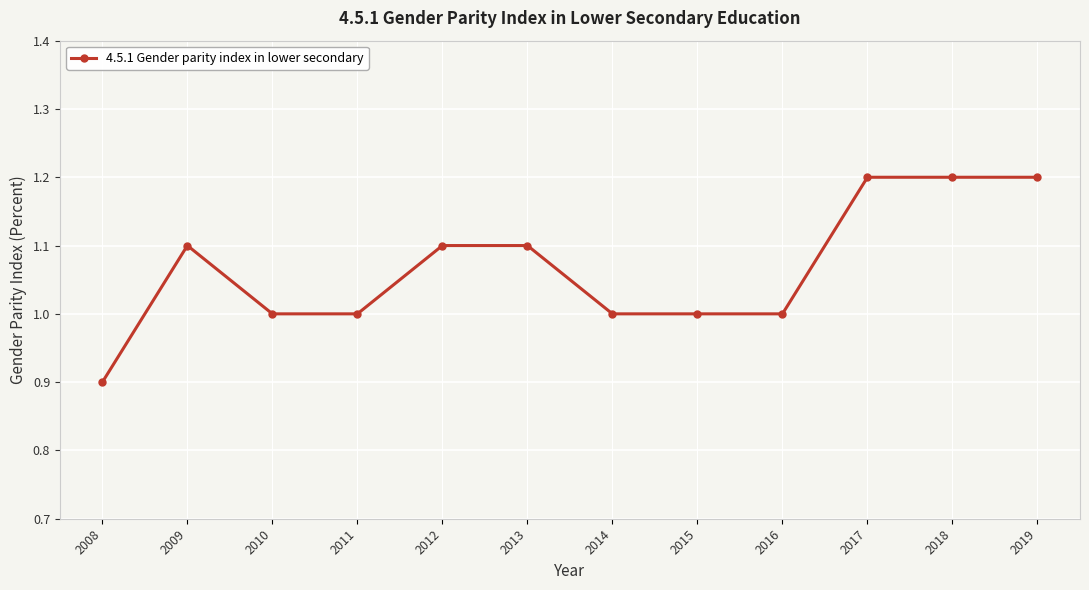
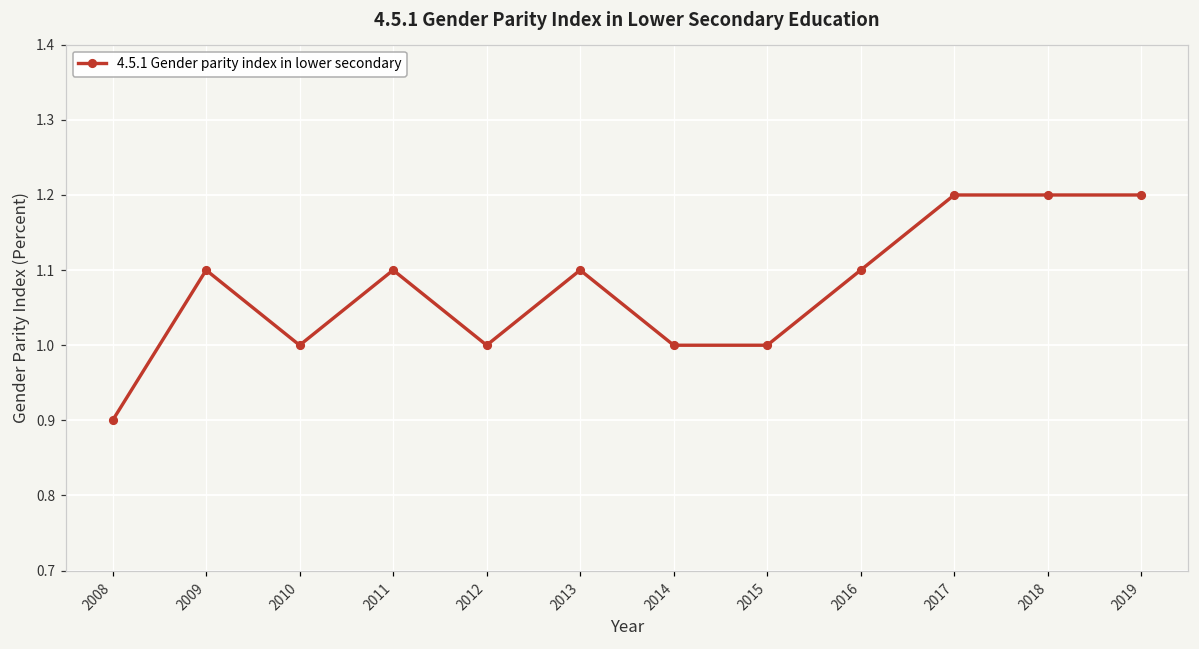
2011: 1.0 -> 1.1
2012: 1.1 -> 1.0
2016: 1.0 -> 1.1
